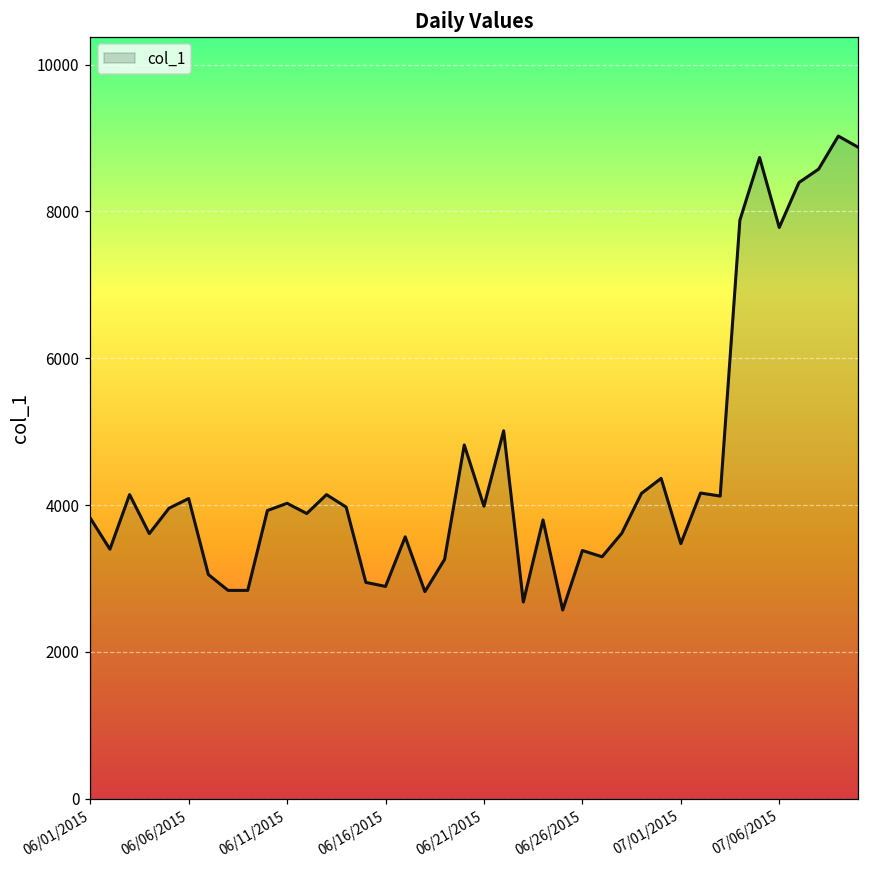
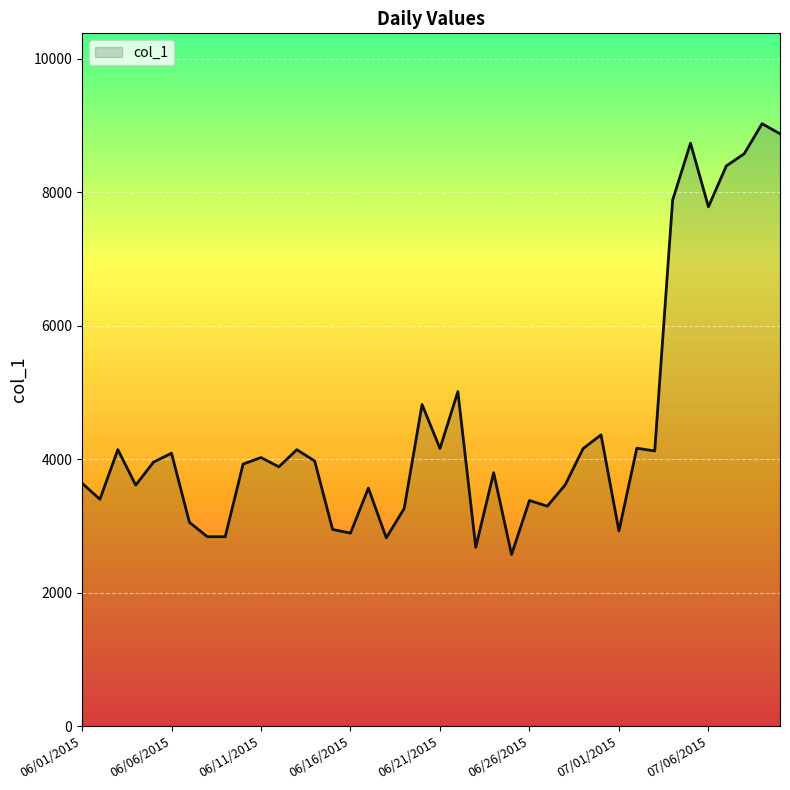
06/01/2015: 3800 -> 3600
06/21/2015: 4000 -> 4200
07/01/2015: 3500 -> 2900
